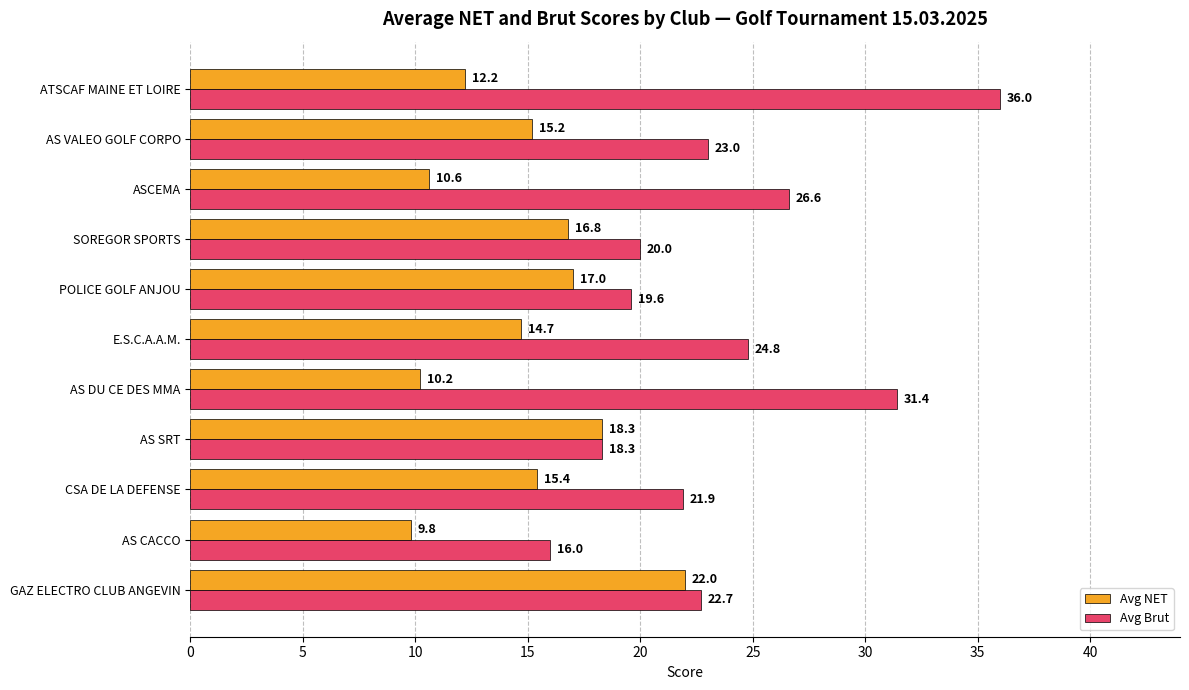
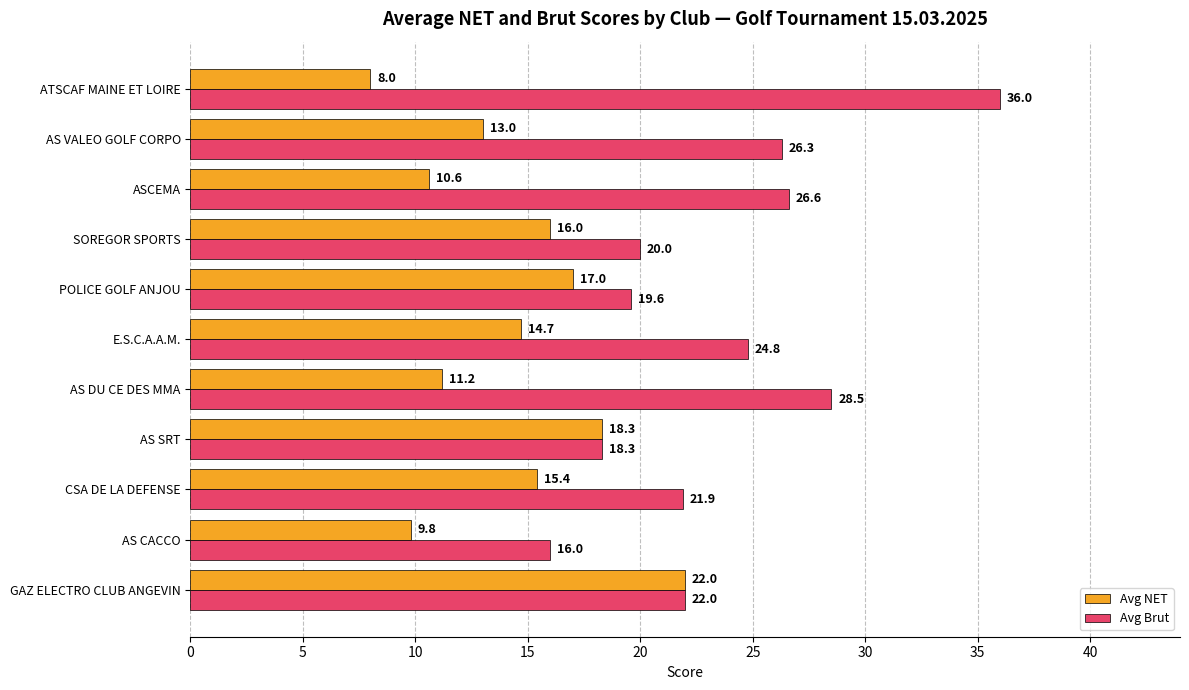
Avg NET, ATSCAF MAINE ET LOIRE: 12.2 -> 8.0
Avg NET, AS VALEO GOLF CORPO: 15.2 -> 13.0
Avg Brut, AS VALEO GOLF CORPO: 23.0 -> 26.3
Avg NET, SOREGOR SPORTS: 16.8 -> 16.0
Avg NET, AS DU CE DES MMA: 10.2 -> 11.2
Avg Brut, AS DU CE DES MMA: 31.4 -> 28.5
Avg Brut, GAZ ELECTRO CLUB ANGEVIN: 22.7 -> 22.0
